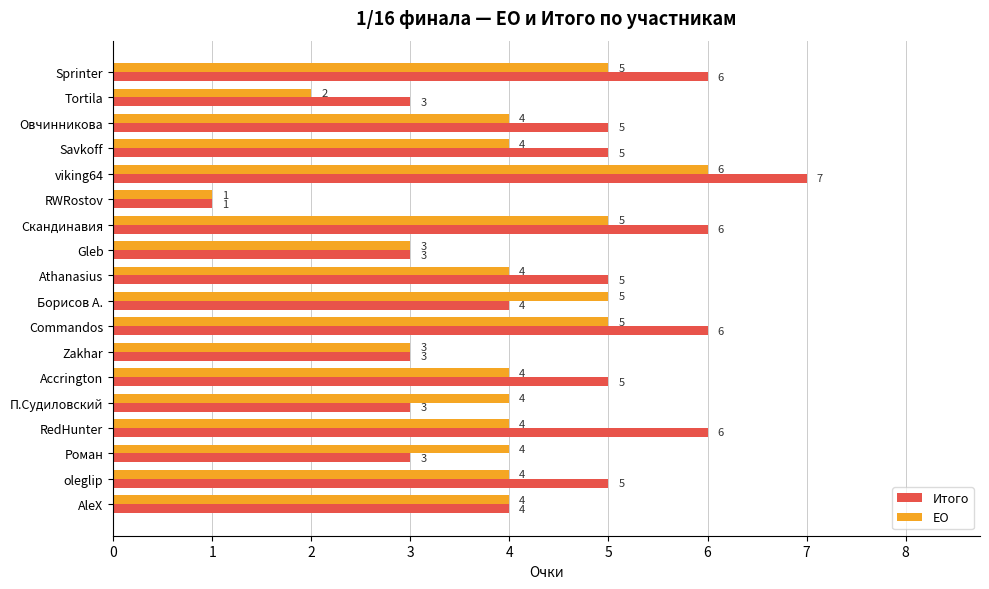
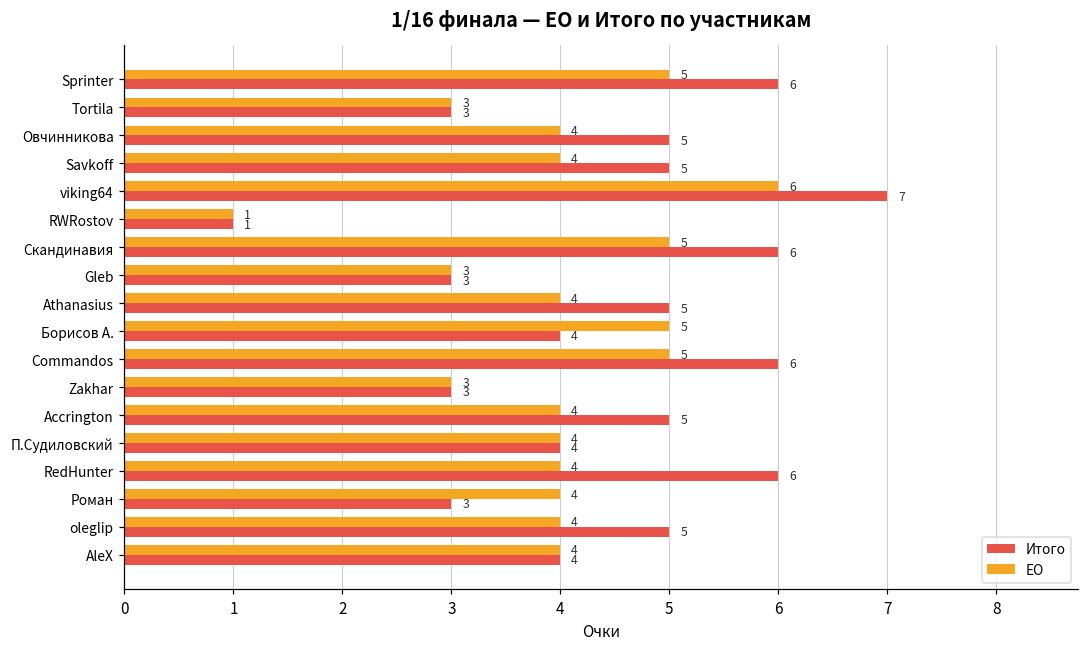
ЕО, Tortila: 2 -> 3
Итого, П.Судиловский: 3 -> 4
